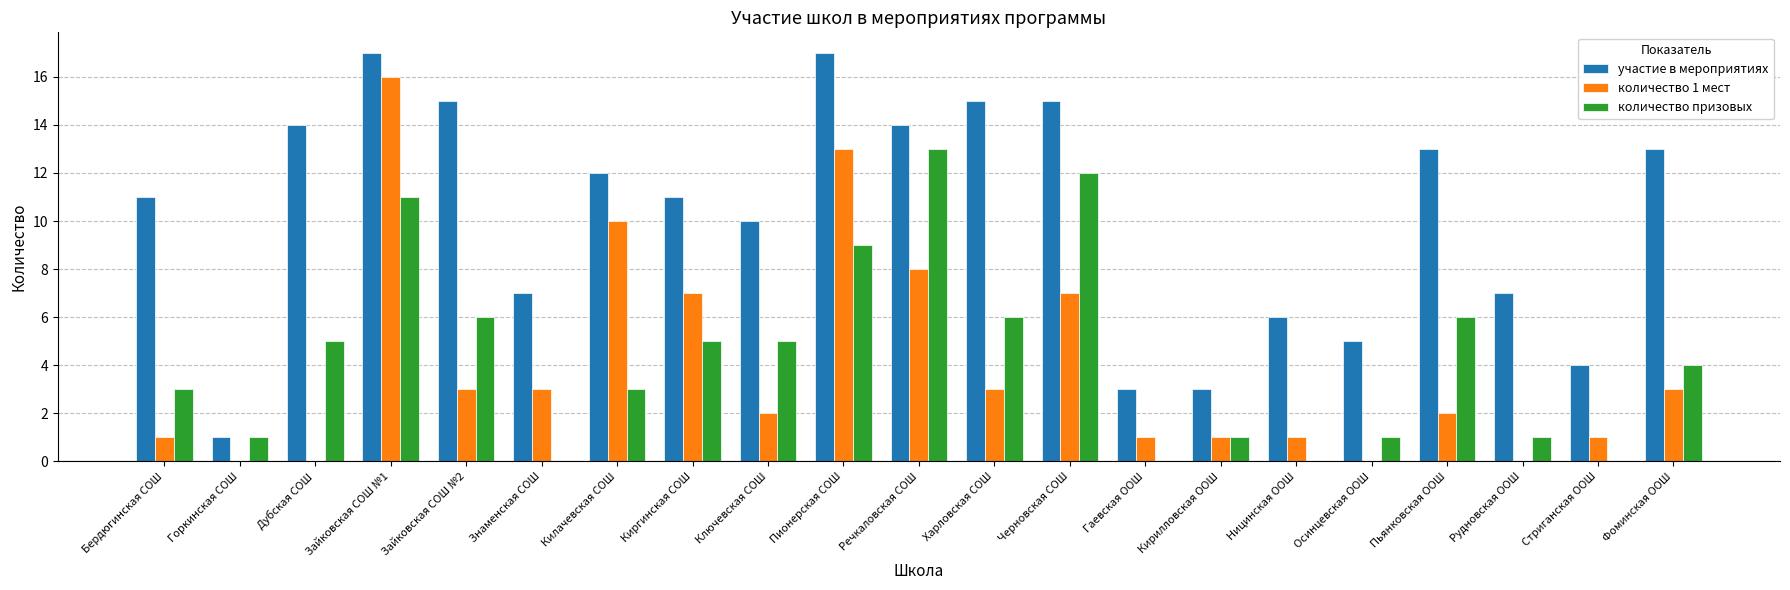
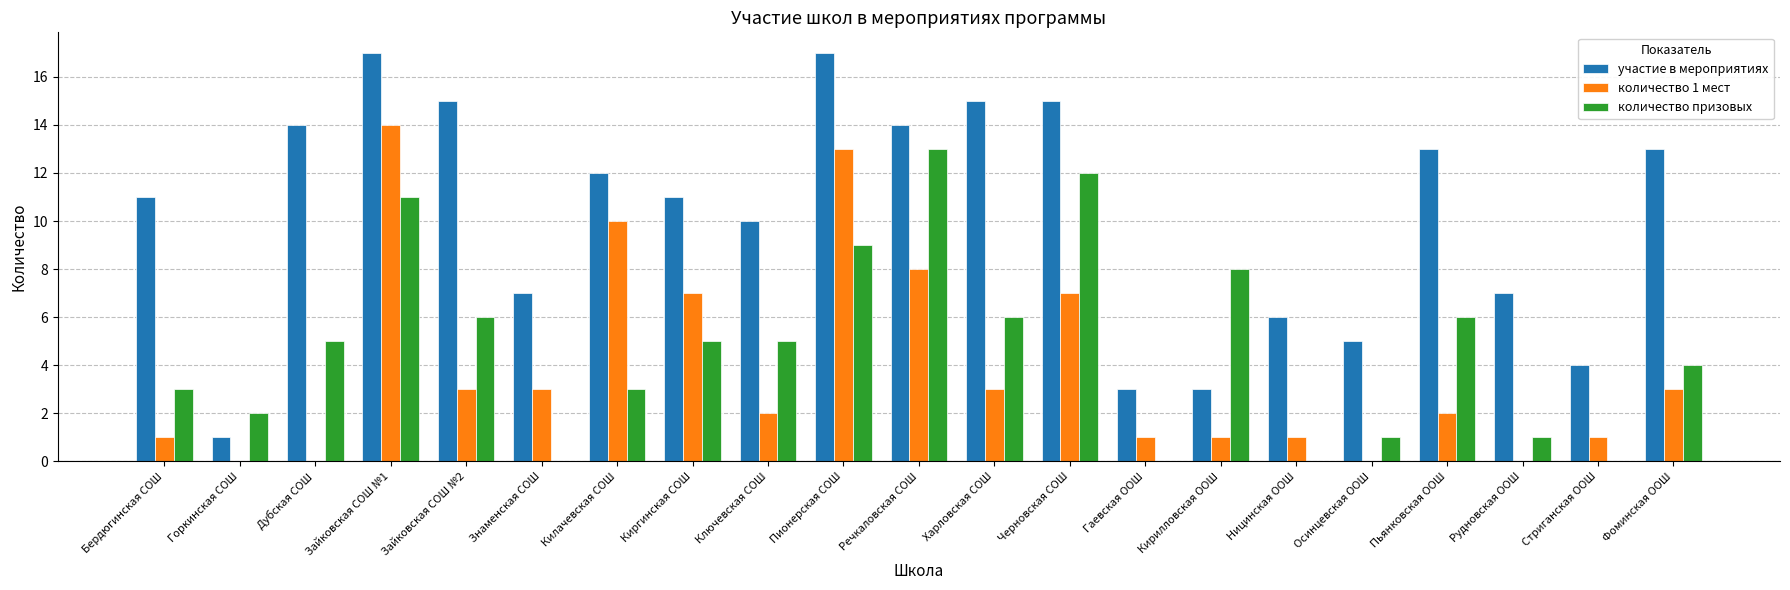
количество призовых, Горкинская СОШ: 1 -> 2
количество 1 мест, Зайковская СОШ №1: 16 -> 14
количество призовых, Кирилловская ООШ: 1 -> 8
